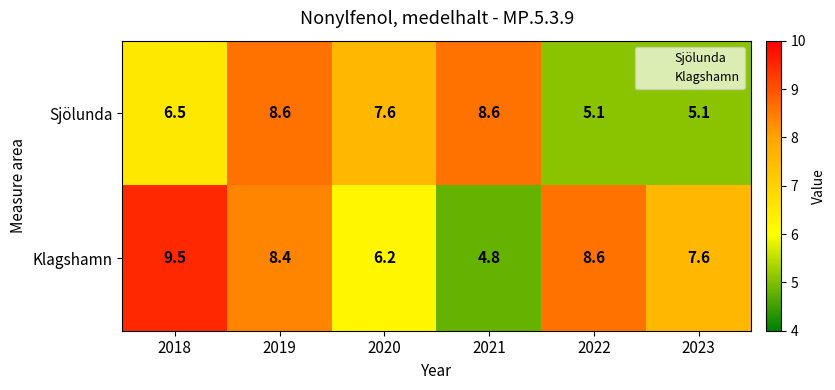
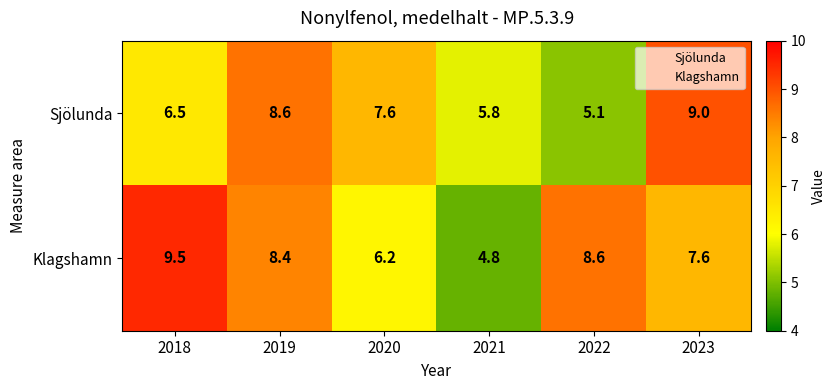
Sjölunda, 2021: 8.6 -> 5.8
Sjölunda, 2023: 5.1 -> 9.0
